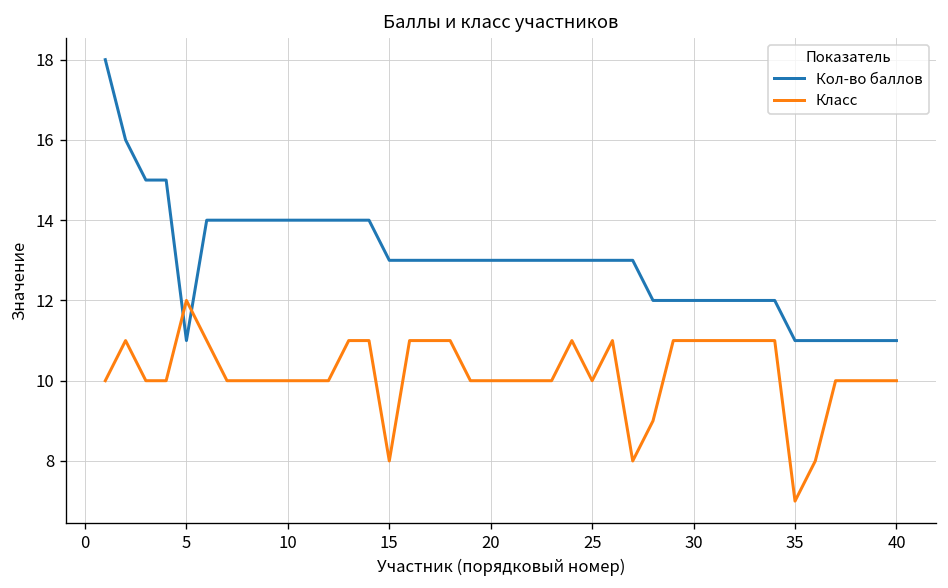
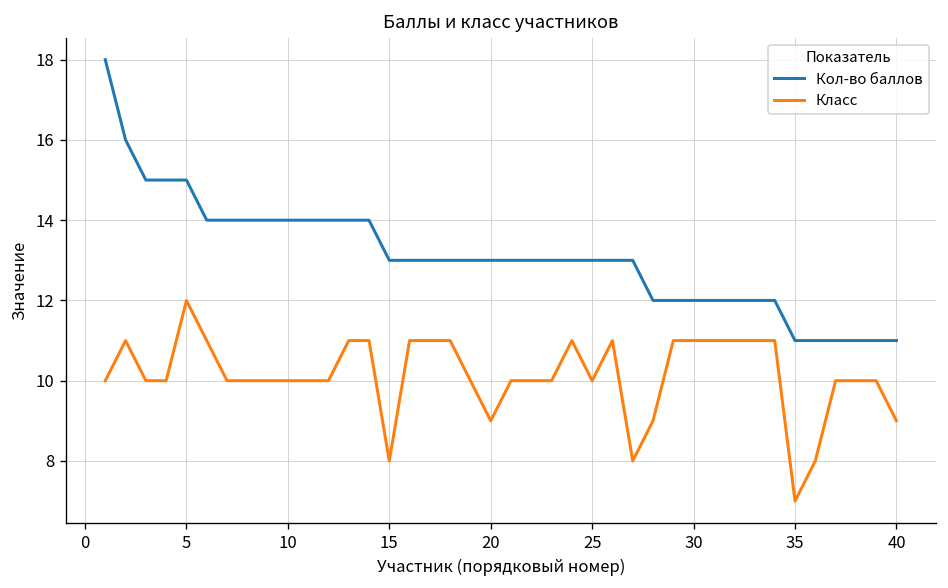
Кол-во баллов, 5: 11 -> 15
Класс, 20: 10 -> 9
Класс, 40: 10 -> 9
